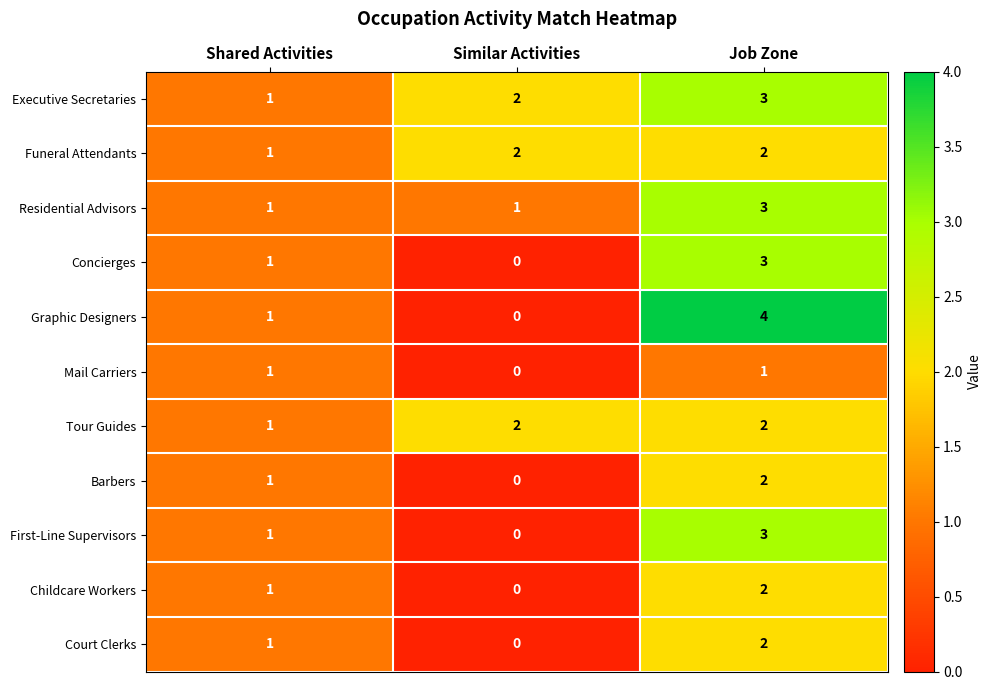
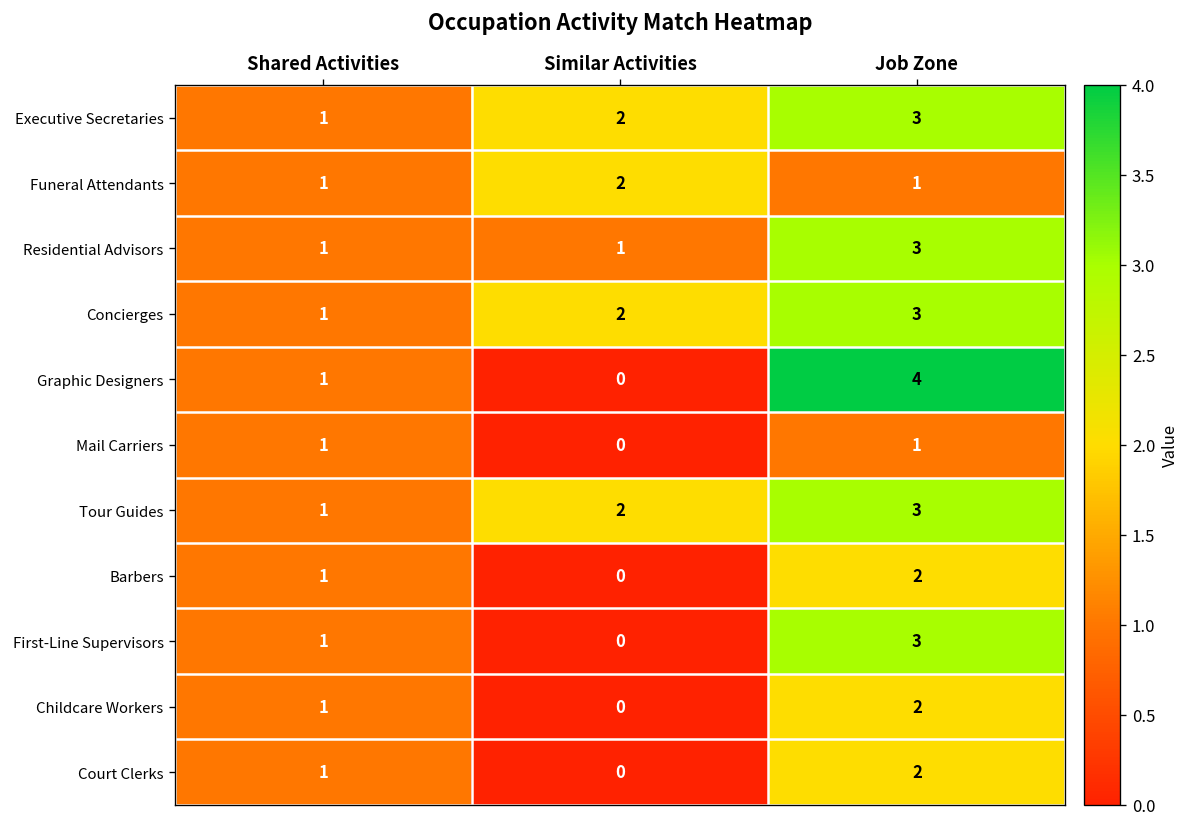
Funeral Attendants, Job Zone: 2 -> 1
Concierges, Similar Activities: 0 -> 2
Tour Guides, Job Zone: 2 -> 3
